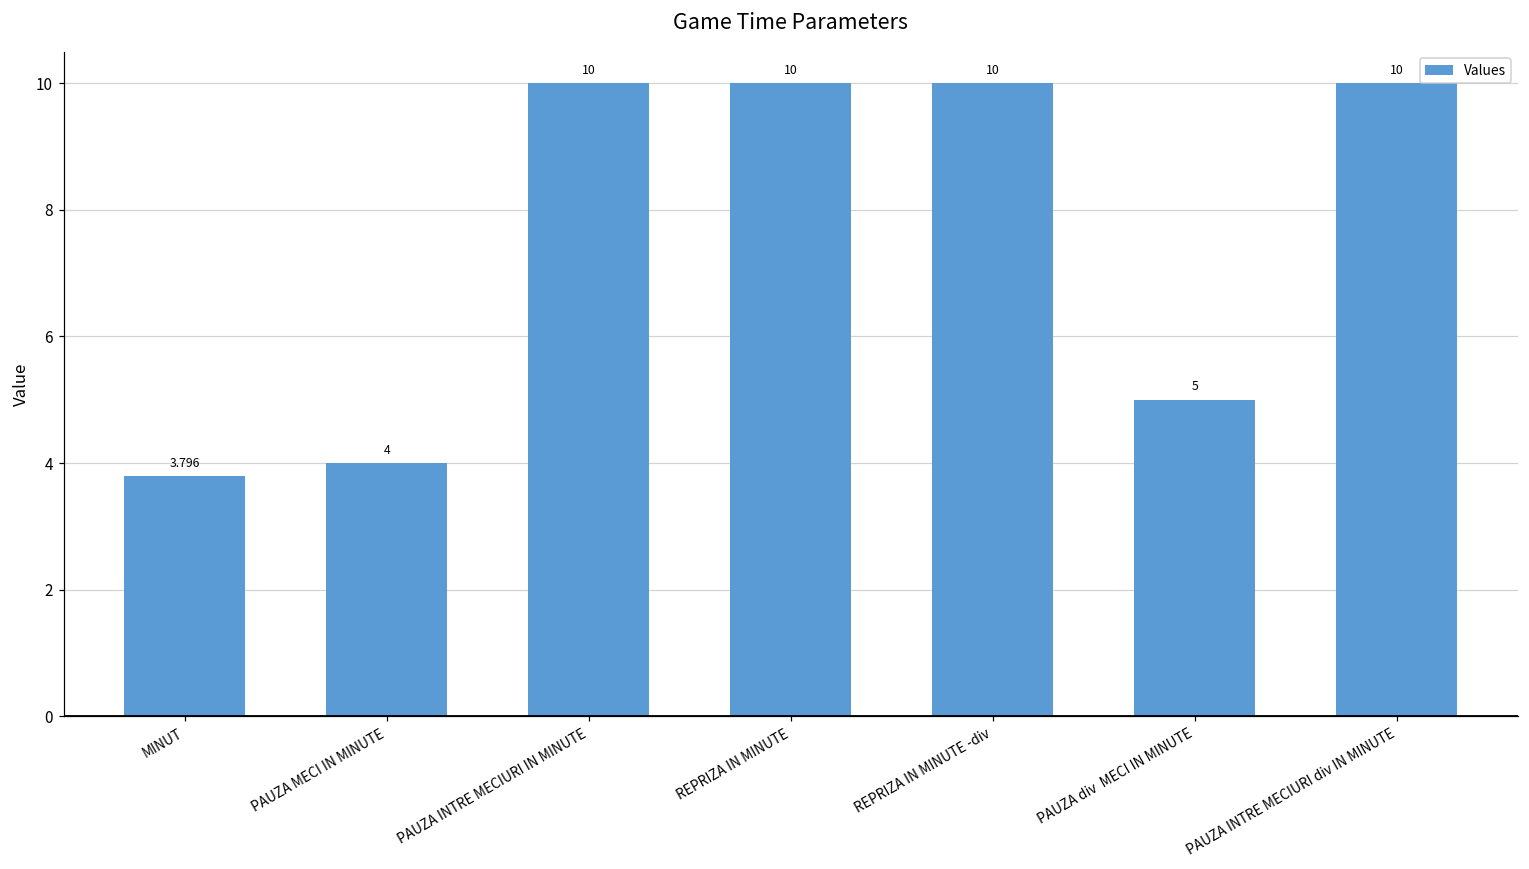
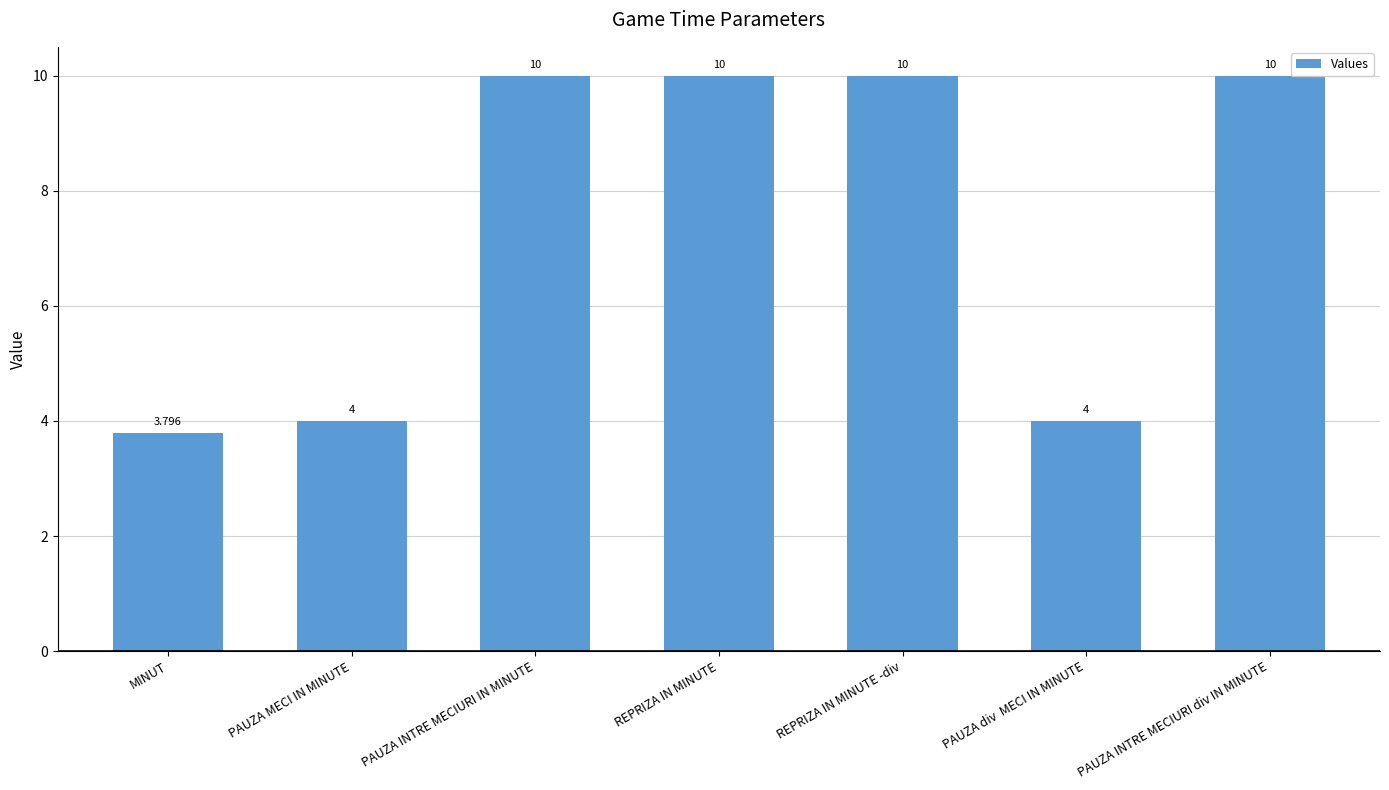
PAUZA div MECI IN MINUTE: 5 -> 4
